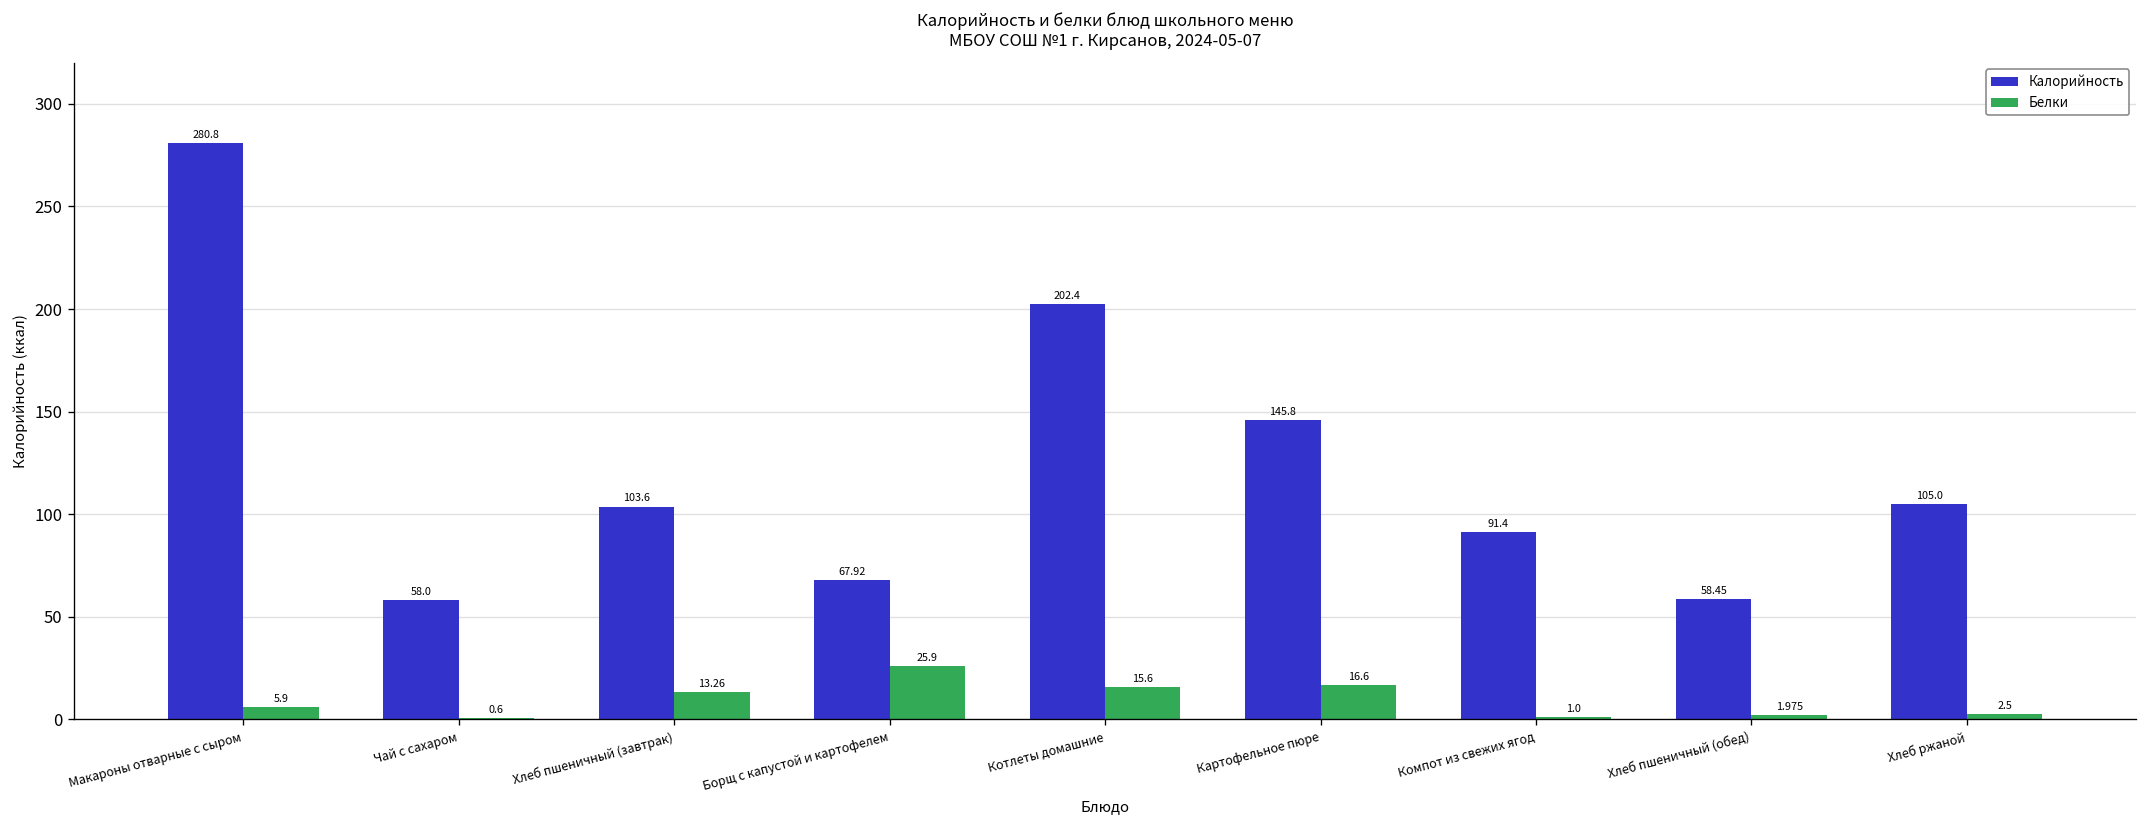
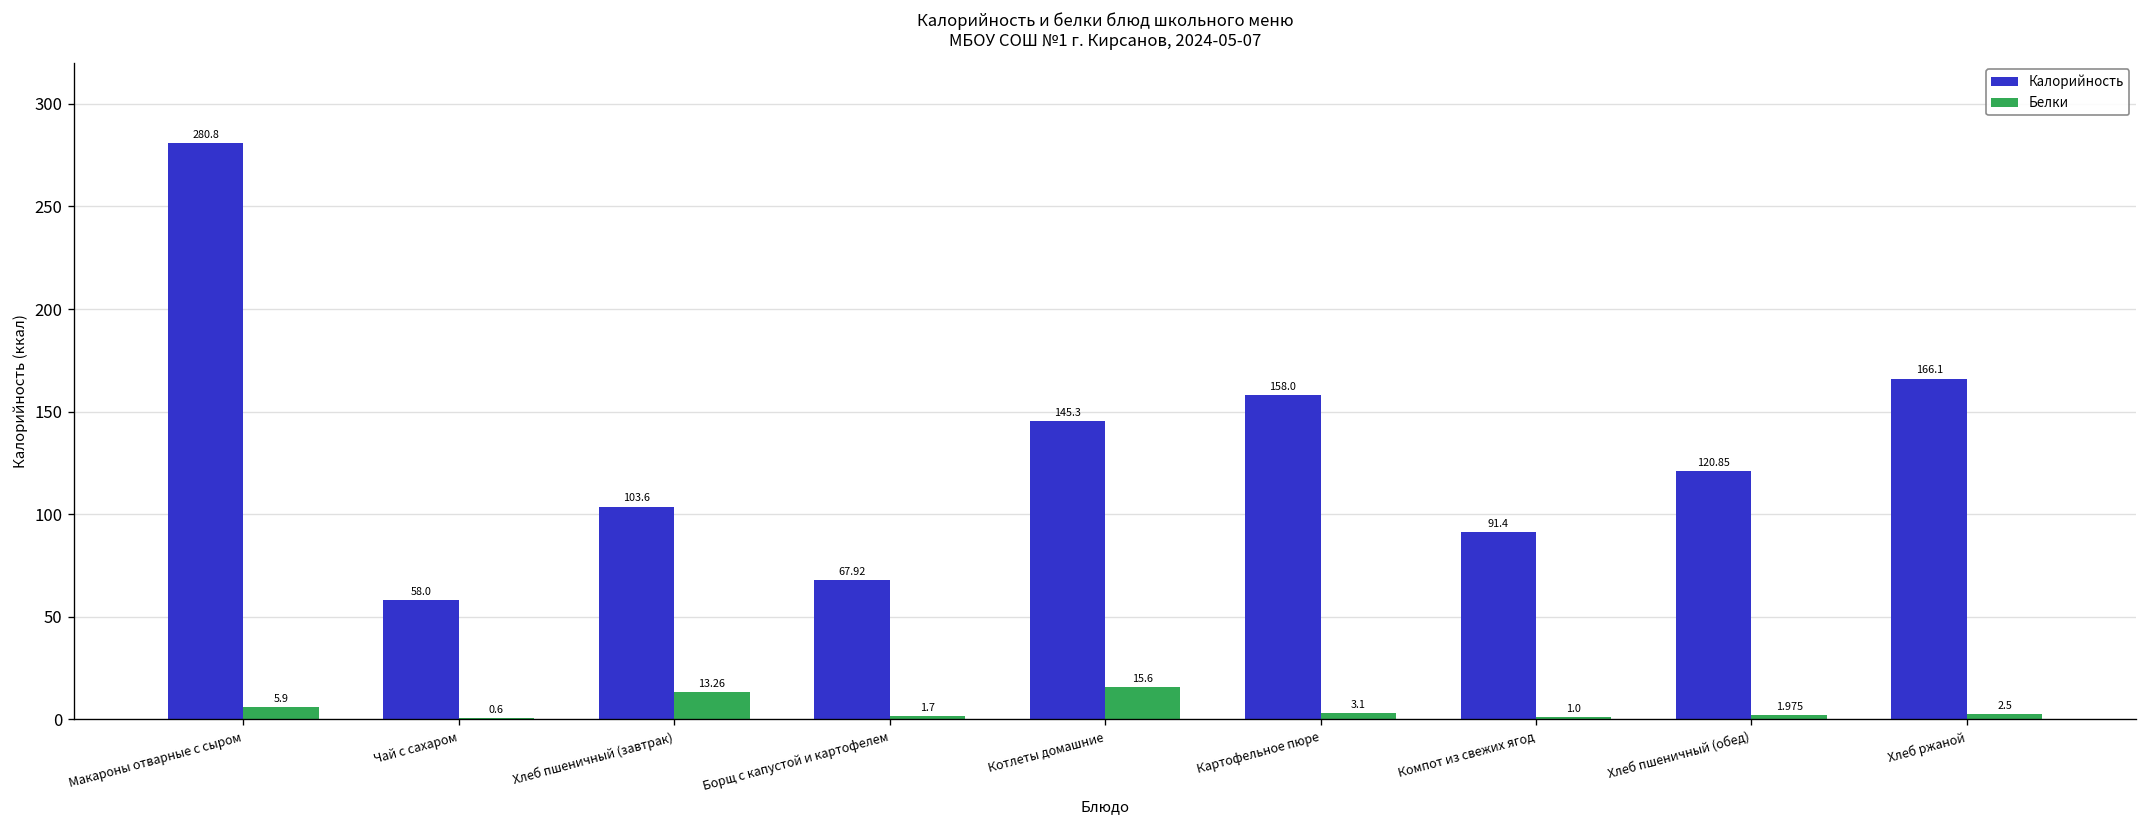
Белки, Борщ с капустой и картофелем: 25.9 -> 1.7
Калорийность, Котлеты домашние: 202.4 -> 145.3
Калорийность, Картофельное пюре: 145.8 -> 158.0
Белки, Картофельное пюре: 16.6 -> 3.1
Калорийность, Хлеб пшеничный (обед): 58.45 -> 120.85
Калорийность, Хлеб ржаной: 105.0 -> 166.1
